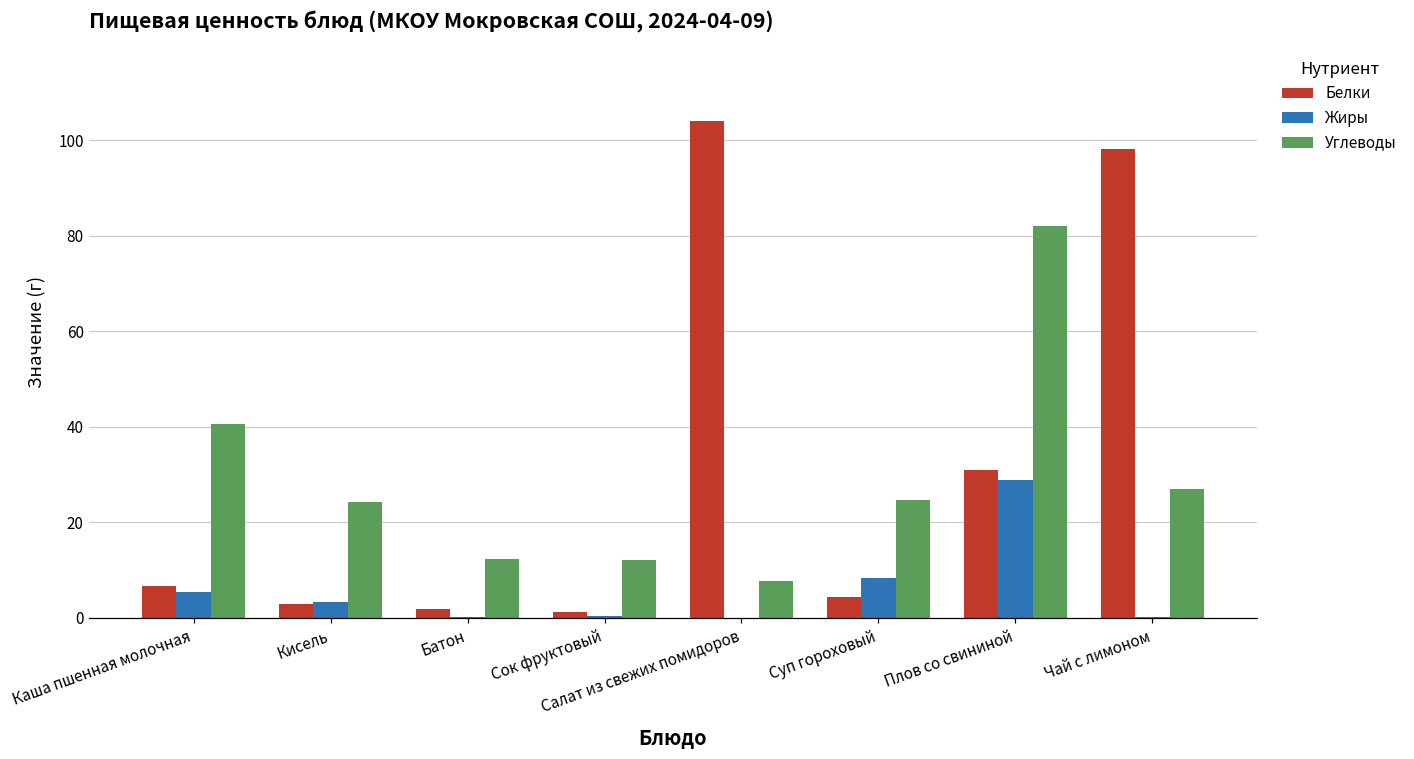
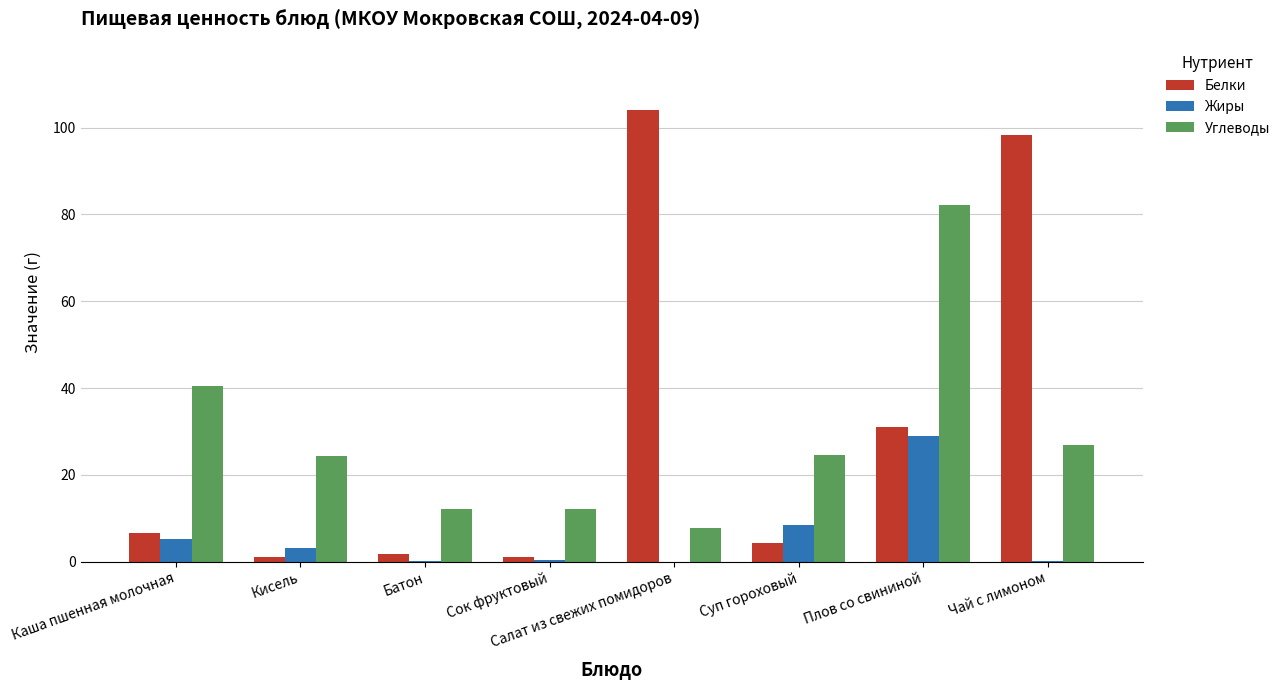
Белки, Кисель: 3 -> 1
